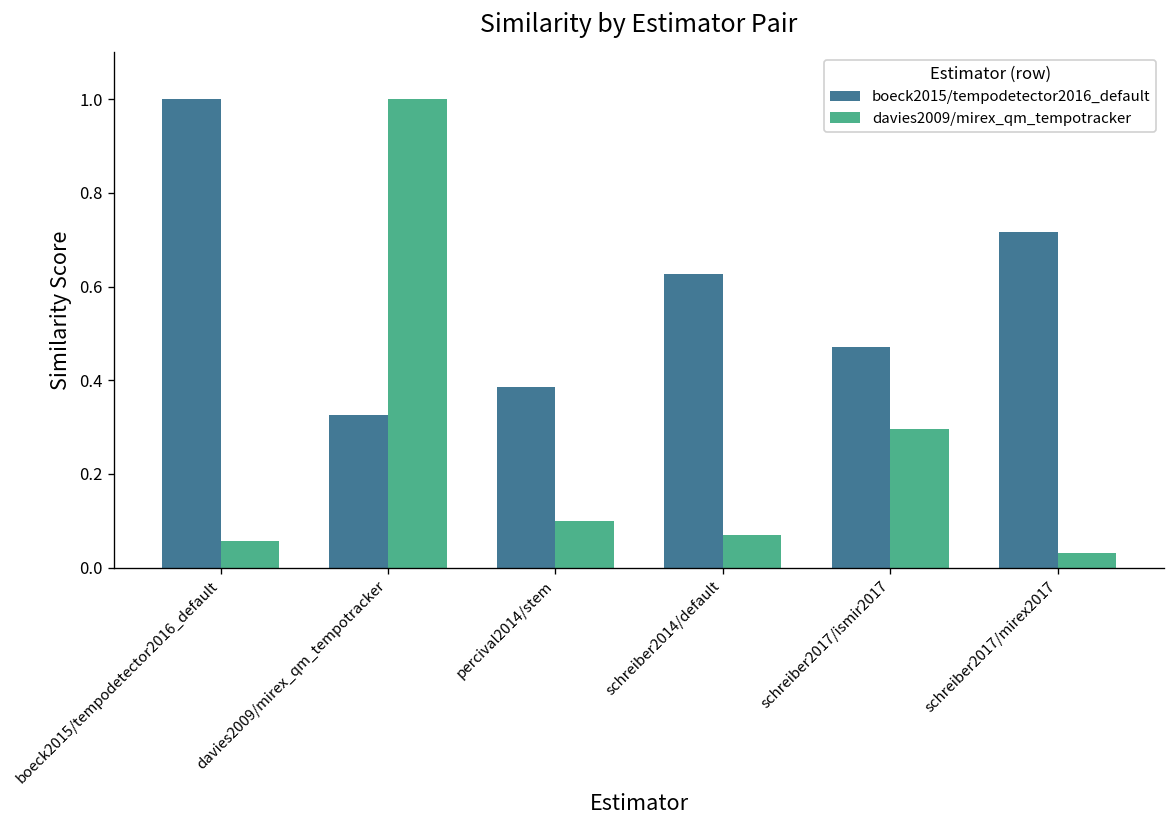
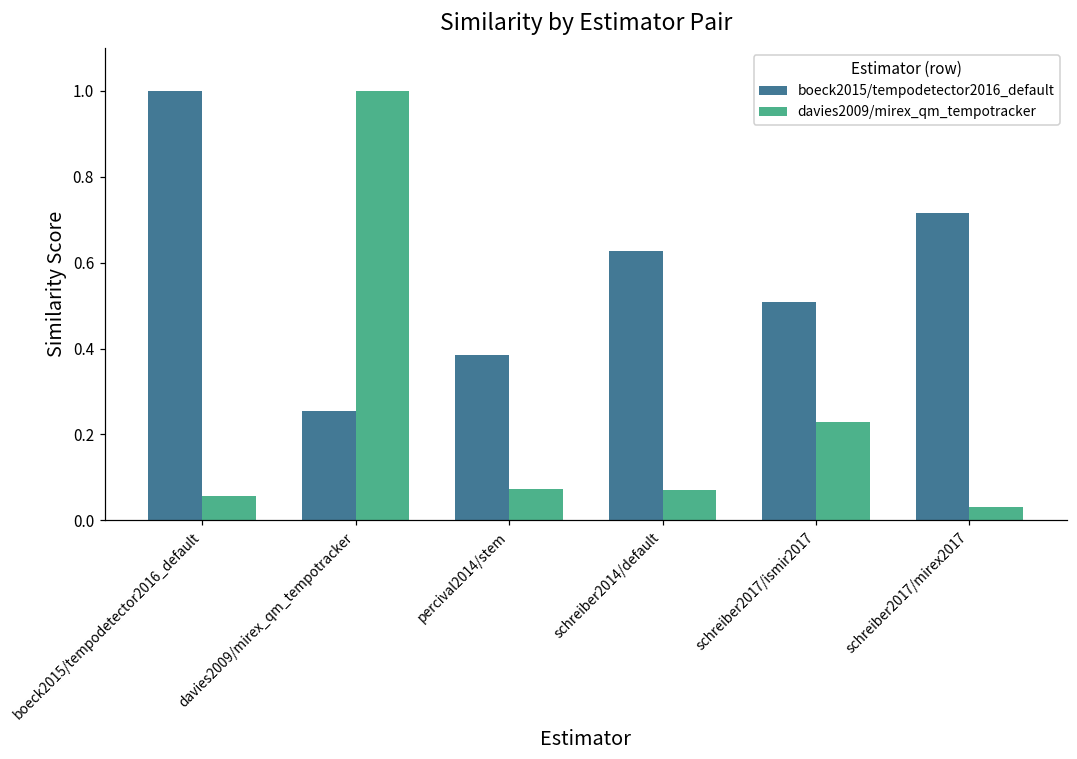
boeck2015/tempodetector2016_default, davies2009/mirex_qm_tempotracker: 0.33 -> 0.25
davies2009/mirex_qm_tempotracker, percival2014/stem: 0.10 -> 0.07
boeck2015/tempodetector2016_default, schreiber2017/ismir2017: 0.47 -> 0.51
davies2009/mirex_qm_tempotracker, schreiber2017/ismir2017: 0.30 -> 0.23
